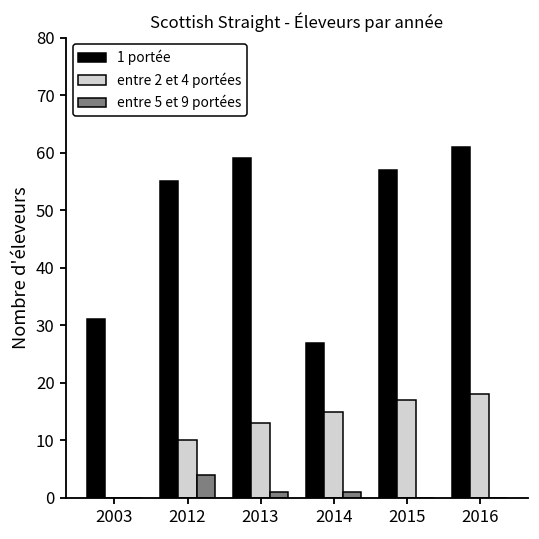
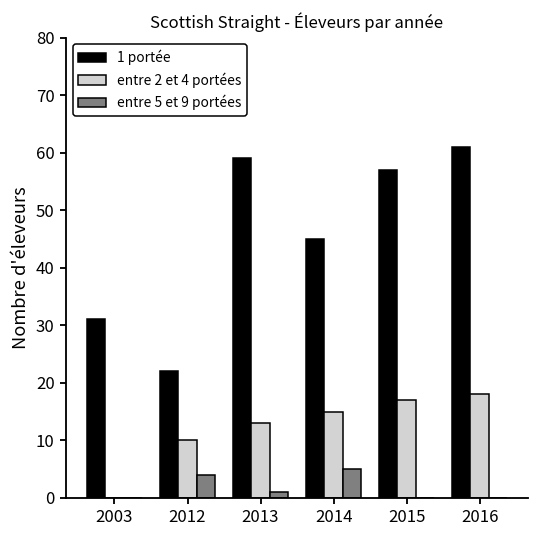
1 portée, 2012: 55 -> 22
1 portée, 2014: 27 -> 45
entre 5 et 9 portées, 2014: 1 -> 5
